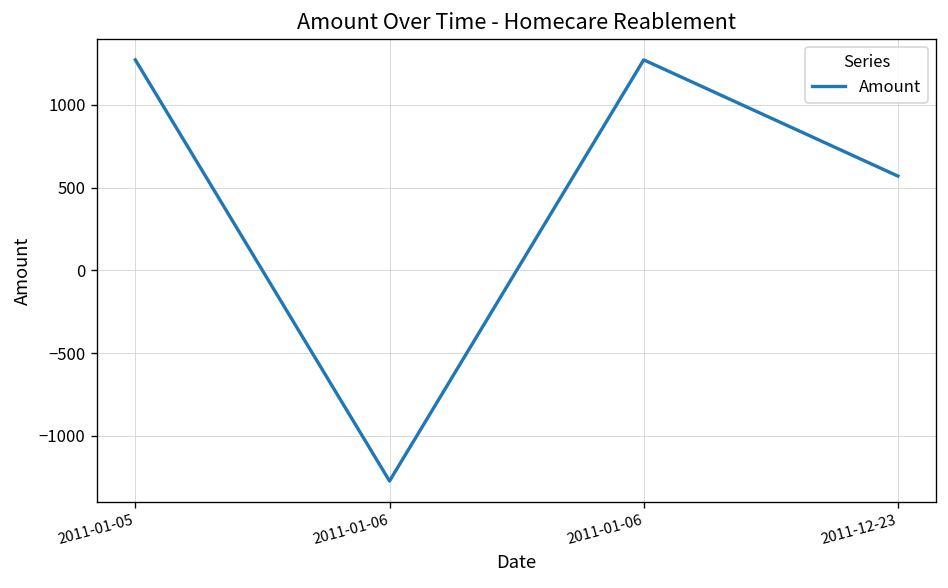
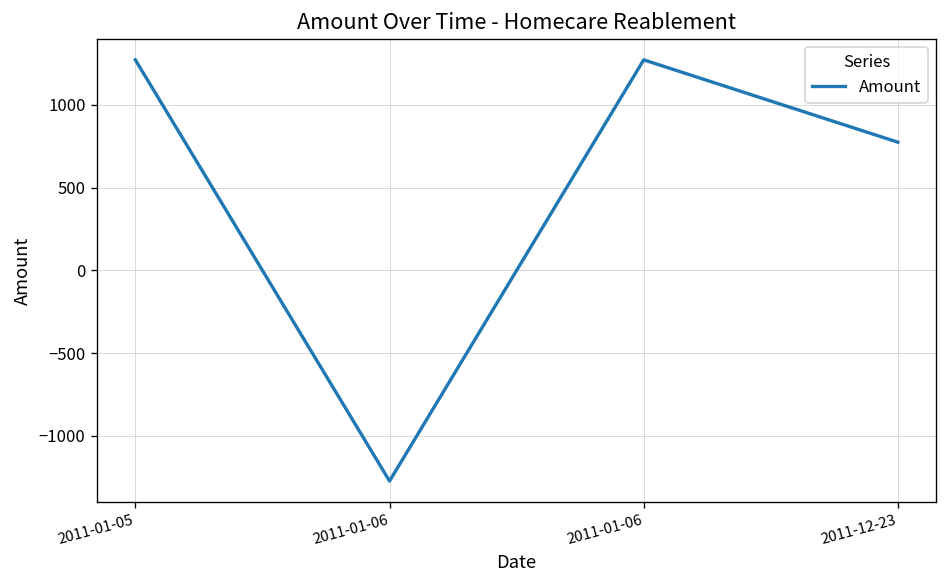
2011-12-23: 570 -> 770
